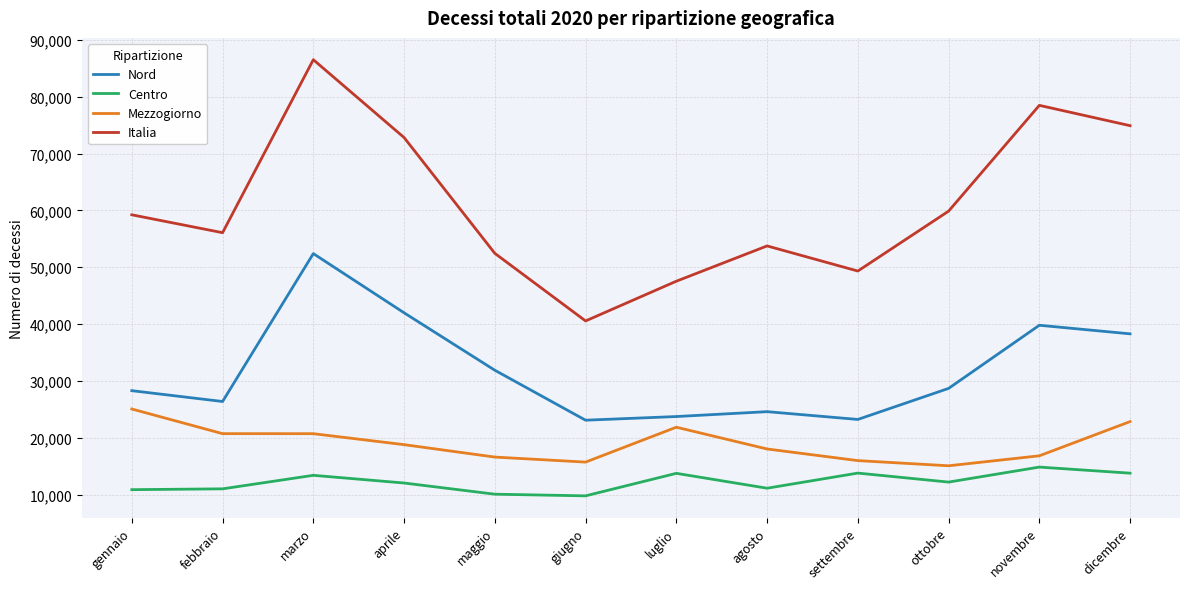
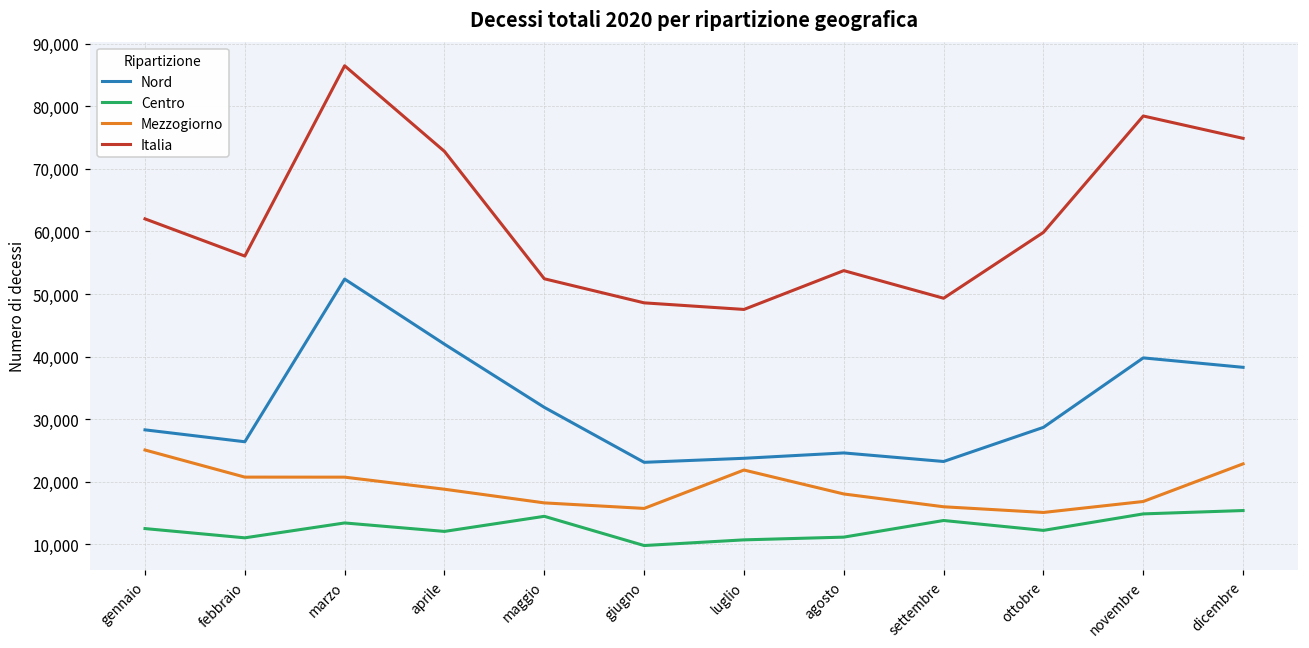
Centro, gennaio: 11,000 -> 12,000
Italia, gennaio: 59,000 -> 62,000
Centro, maggio: 10,000 -> 14,000
Italia, giugno: 41,000 -> 49,000
Centro, luglio: 14,000 -> 11,000
Centro, dicembre: 14,000 -> 15,000
